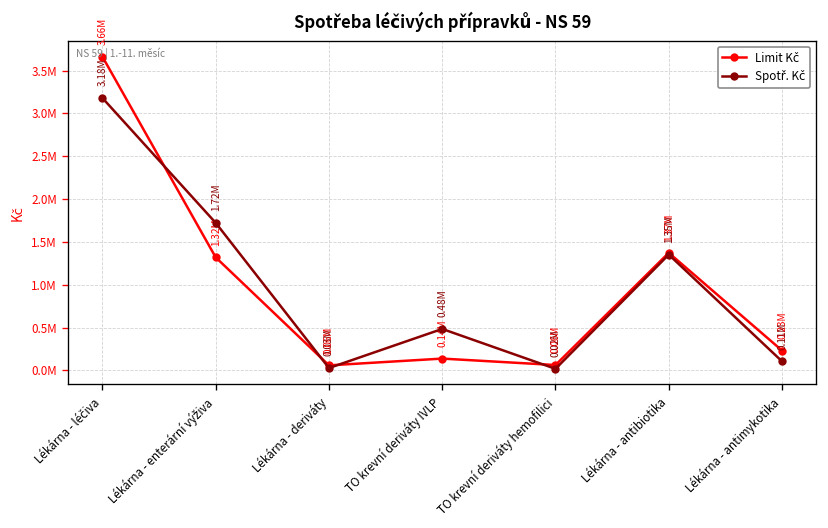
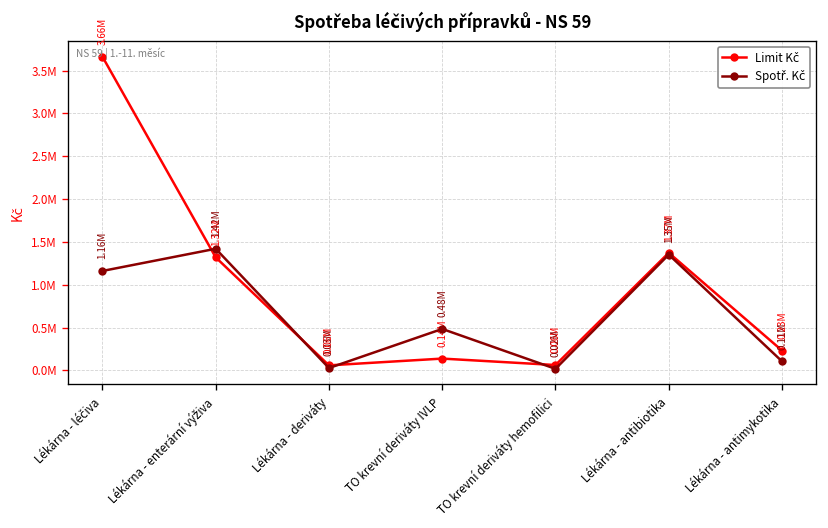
Spotř. Kč, Lékárna - léčiva: 3.18M -> 1.16M
Spotř. Kč, Lékárna - enterární výživa: 1.72M -> 1.42M
